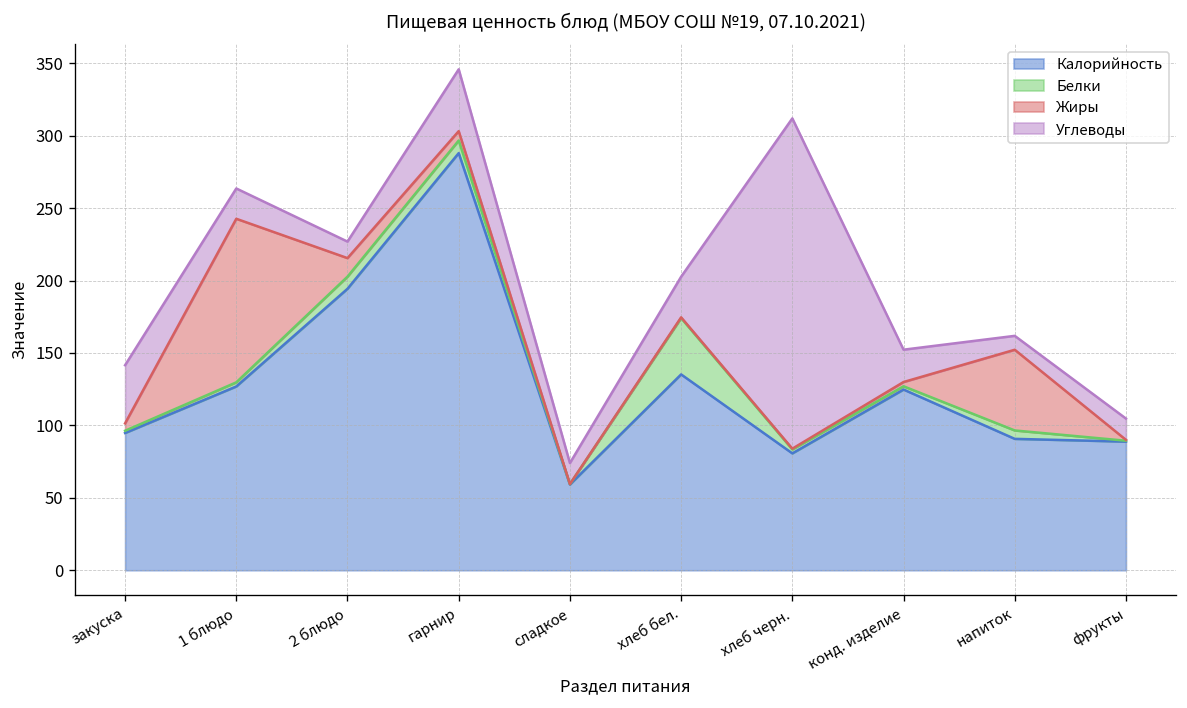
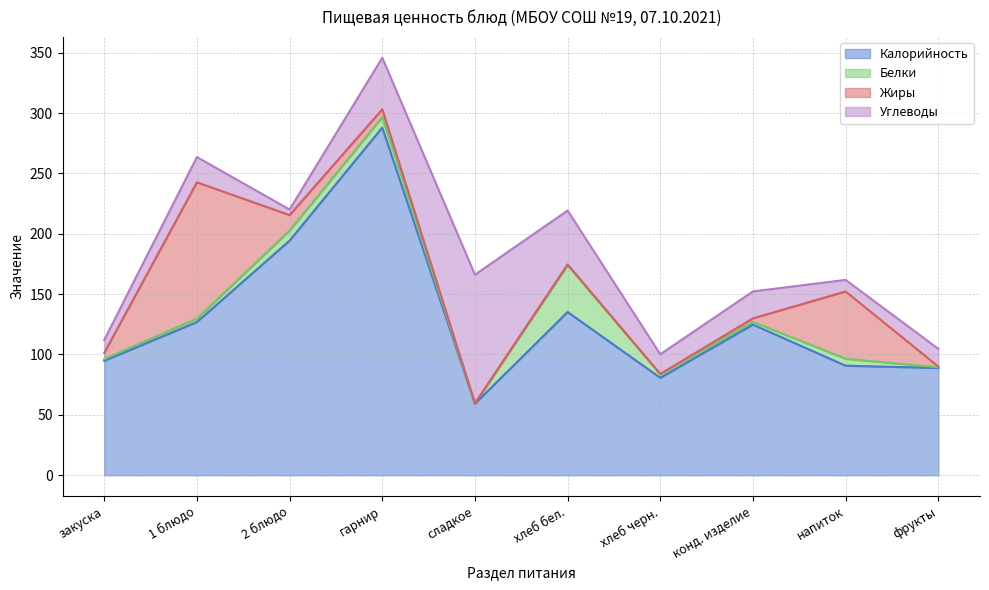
Углеводы, закуска: 40 -> 11
Углеводы, 2 блюдо: 11 -> 5
Углеводы, сладкое: 15 -> 107
Углеводы, хлеб бел.: 28 -> 45
Углеводы, хлеб черн.: 228 -> 16
